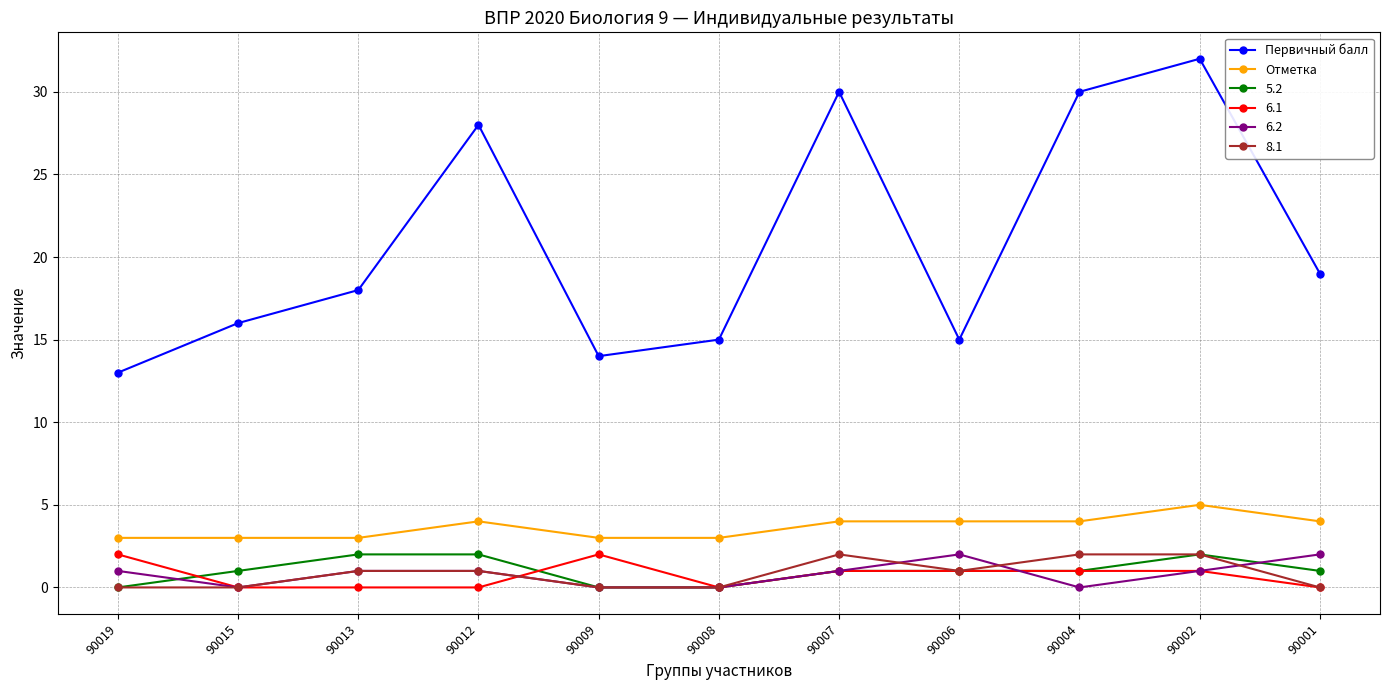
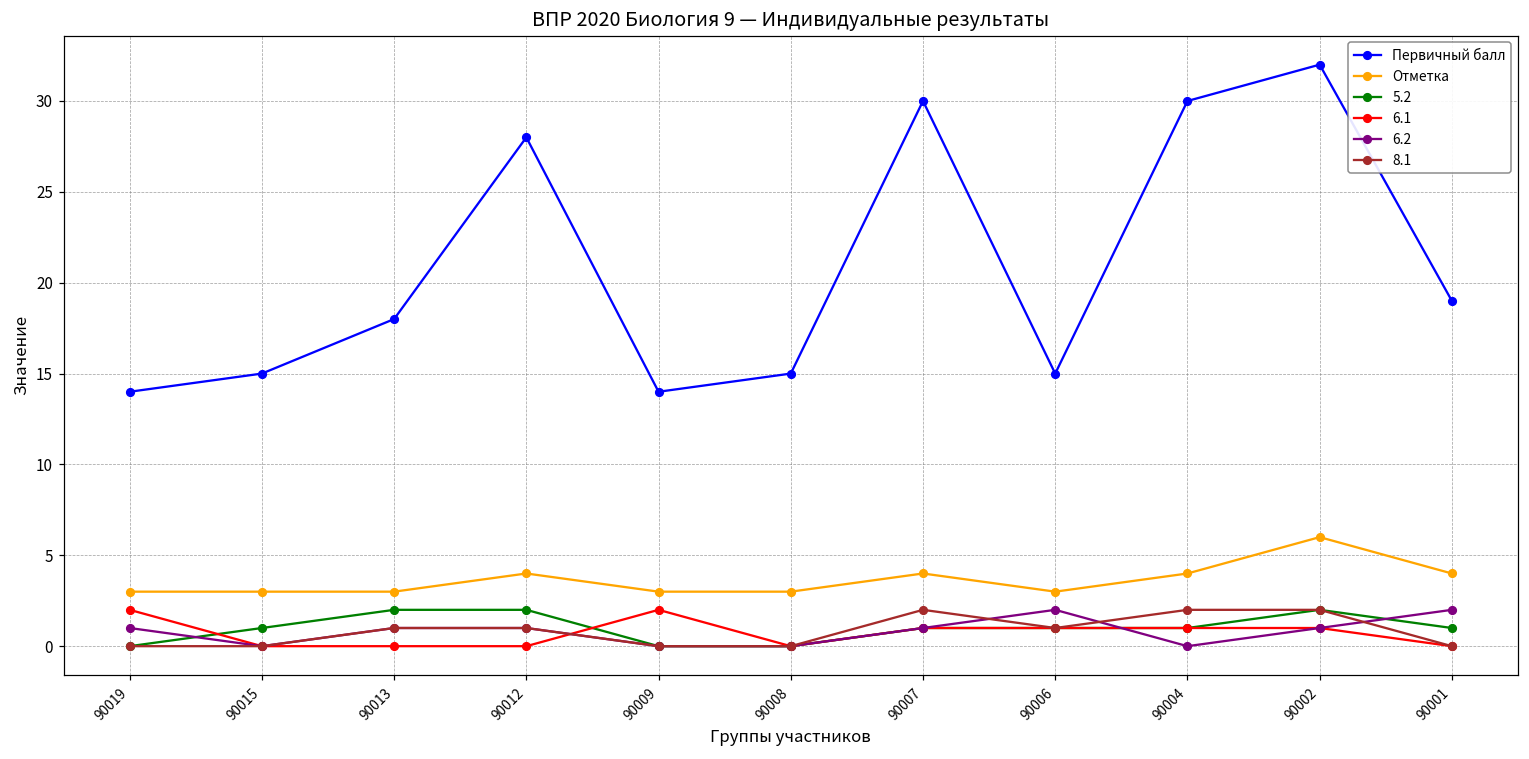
Первичный балл, 90019: 13 -> 14
Первичный балл, 90015: 16 -> 15
Отметка, 90006: 4 -> 3
Отметка, 90002: 5 -> 6
